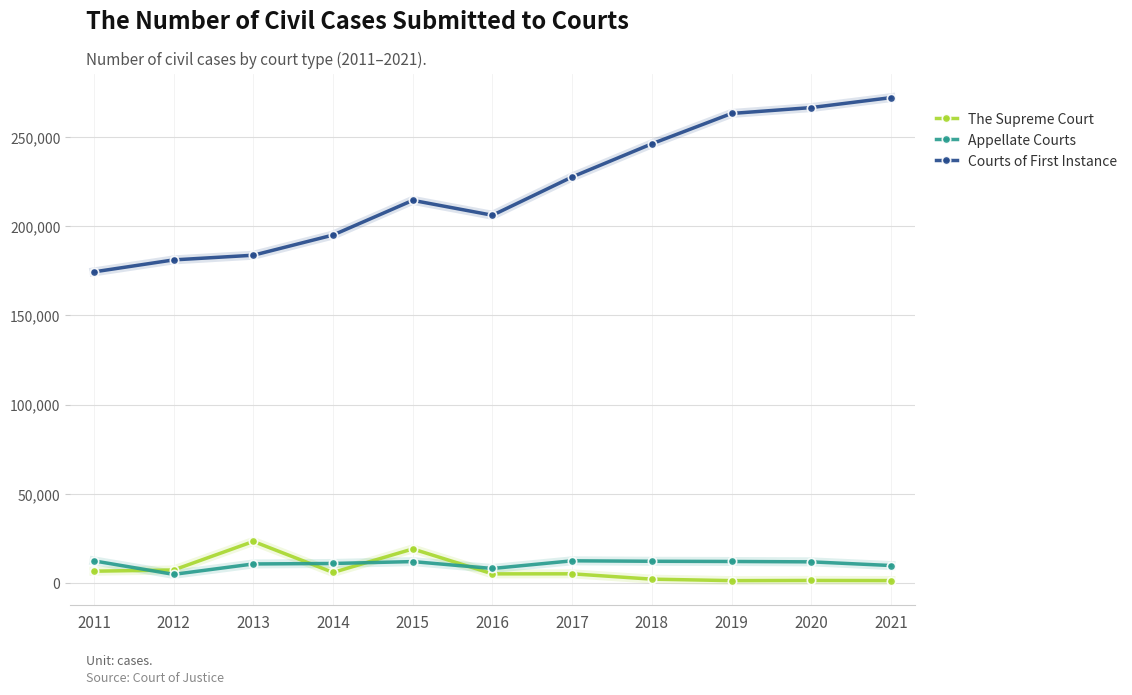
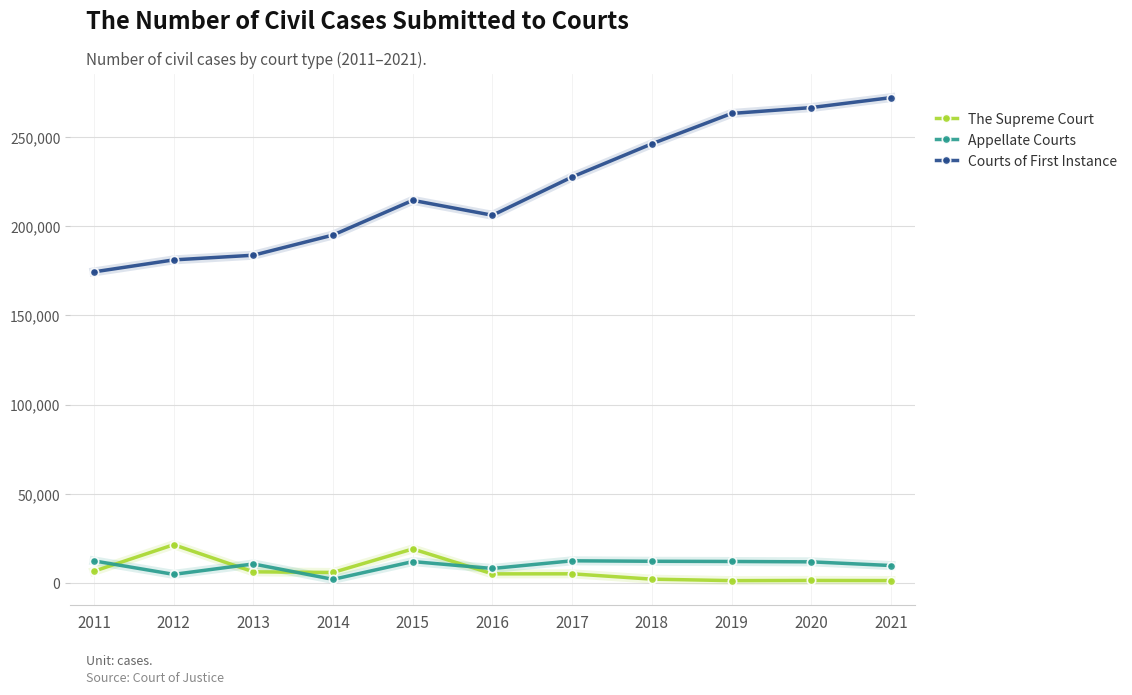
The Supreme Court, 2012: 7,000 -> 22,000
The Supreme Court, 2013: 23,000 -> 6,000
Appellate Courts, 2014: 11,000 -> 2,000
